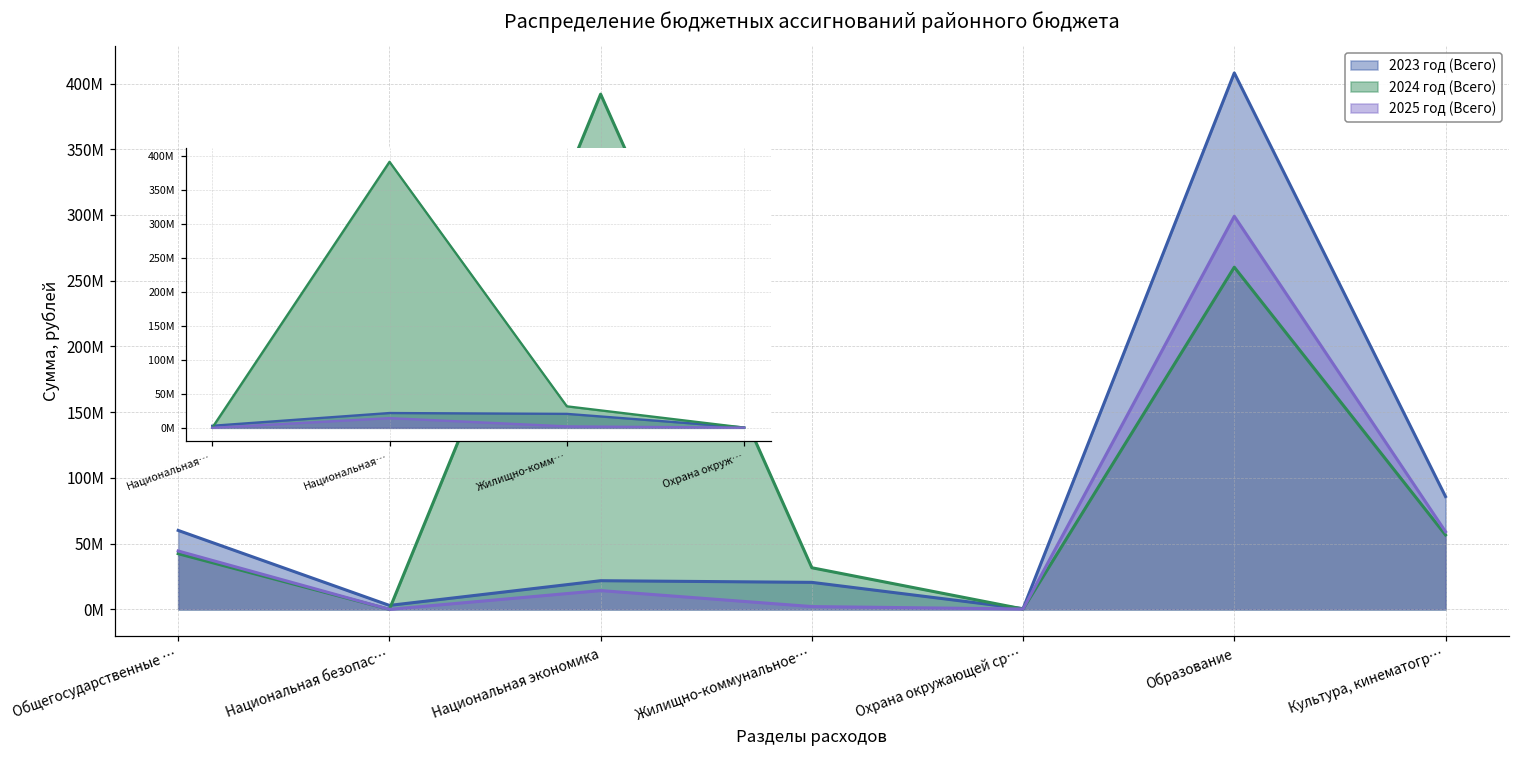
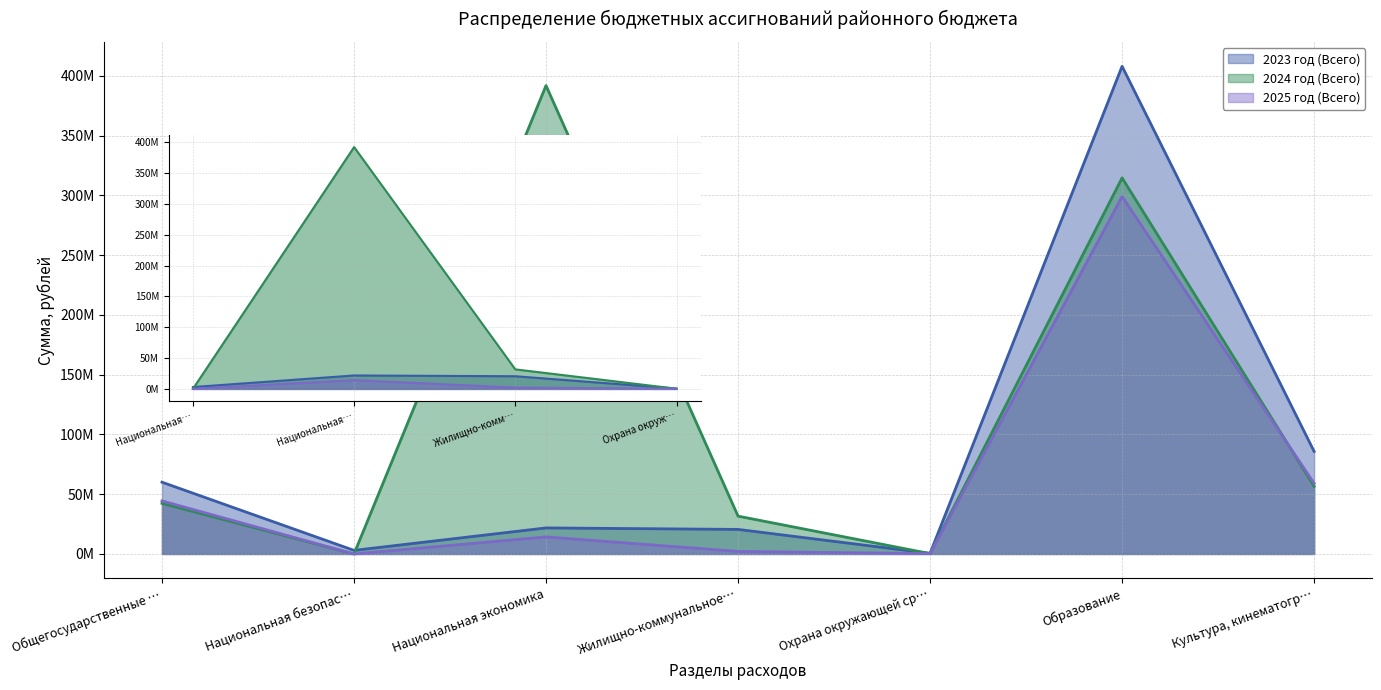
Распределение бюджетных ассигнований районного бюджета, 2024 год (Всего), Образование: 260000000 -> 315000000
